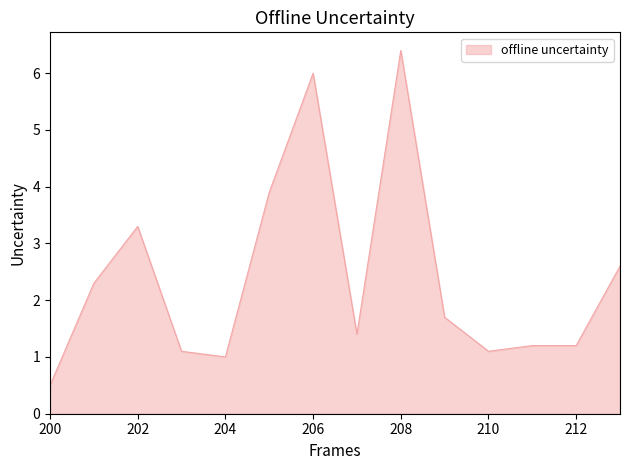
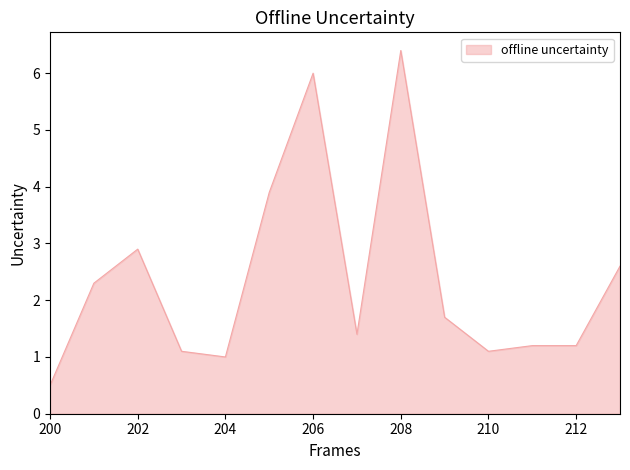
202: 3.3 -> 2.9
